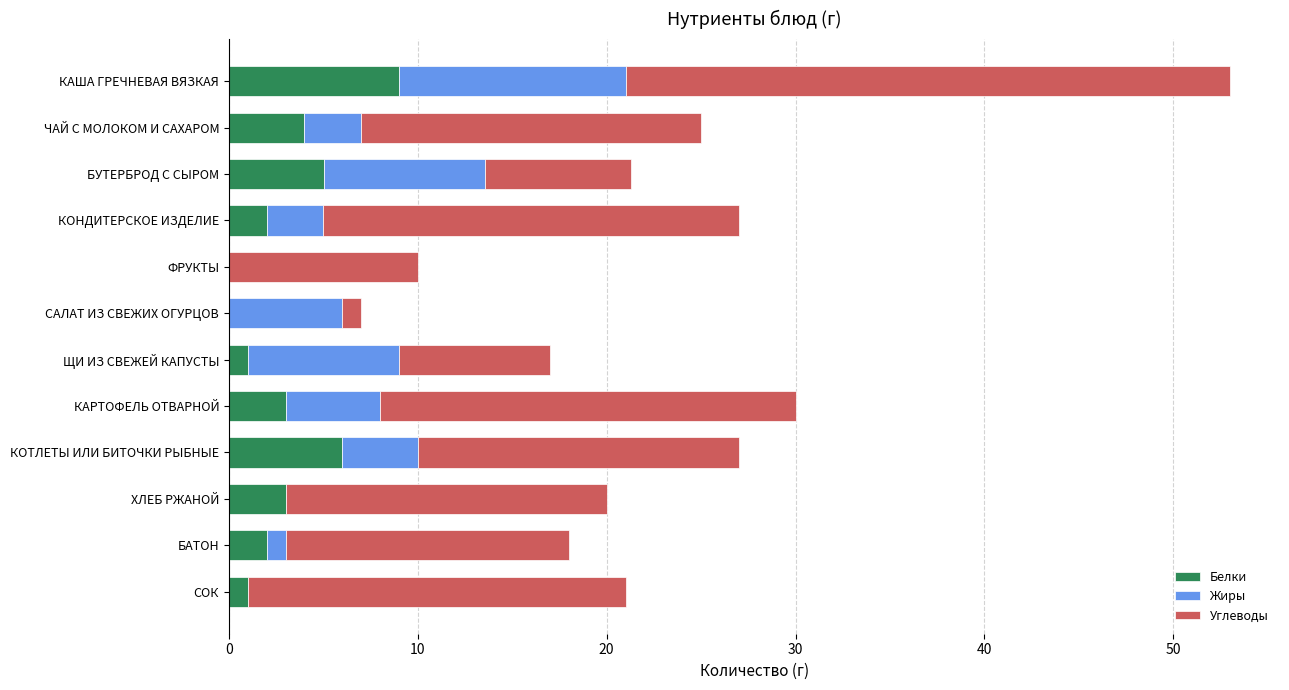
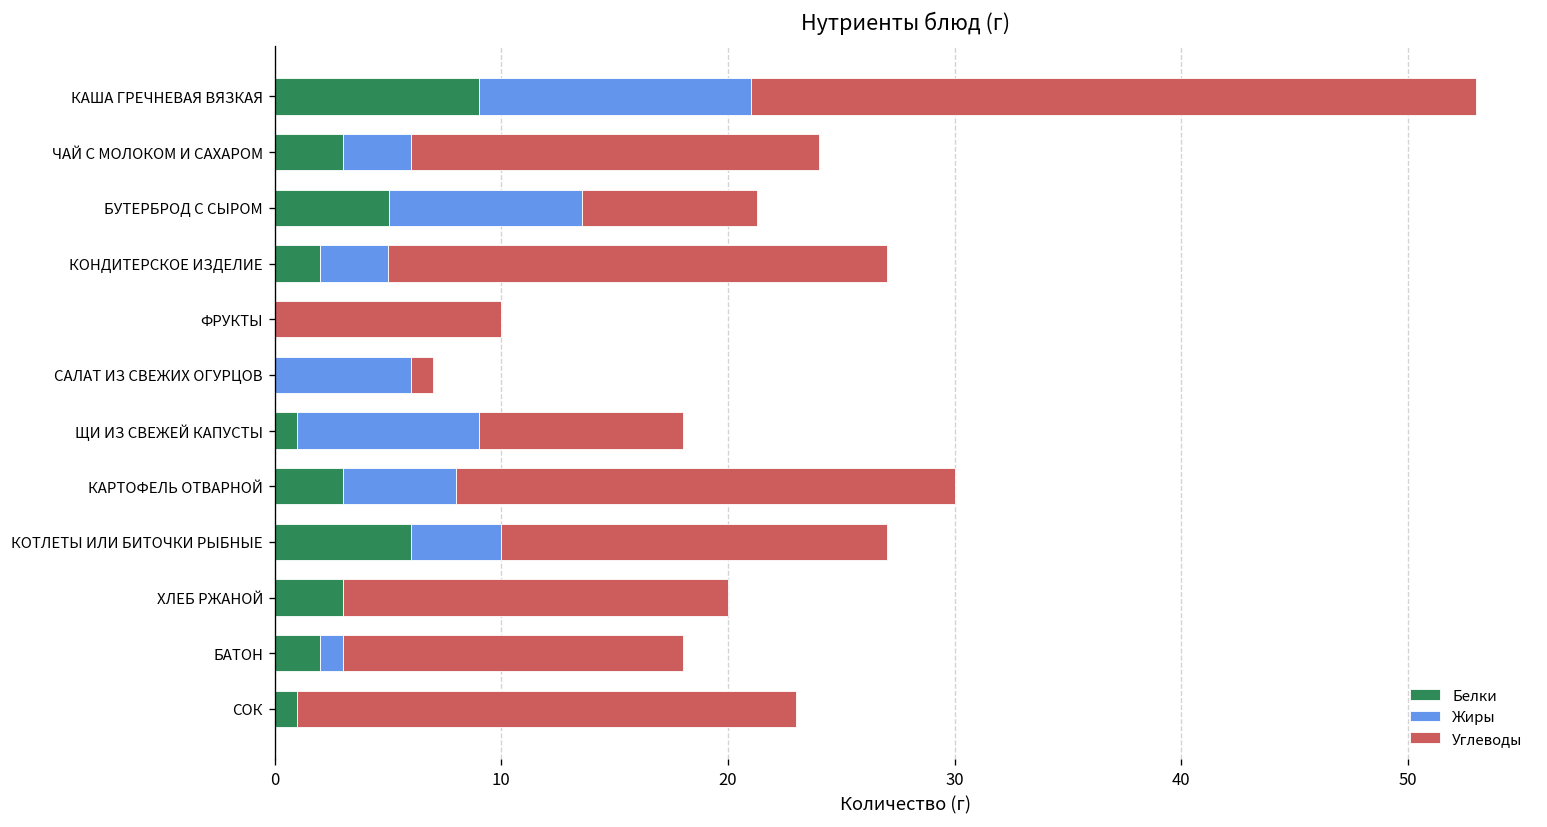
Белки, ЧАЙ С МОЛОКОМ И САХАРОМ: 4 -> 3
Углеводы, ЩИ ИЗ СВЕЖЕЙ КАПУСТЫ: 8 -> 9
Углеводы, СОК: 20 -> 22
